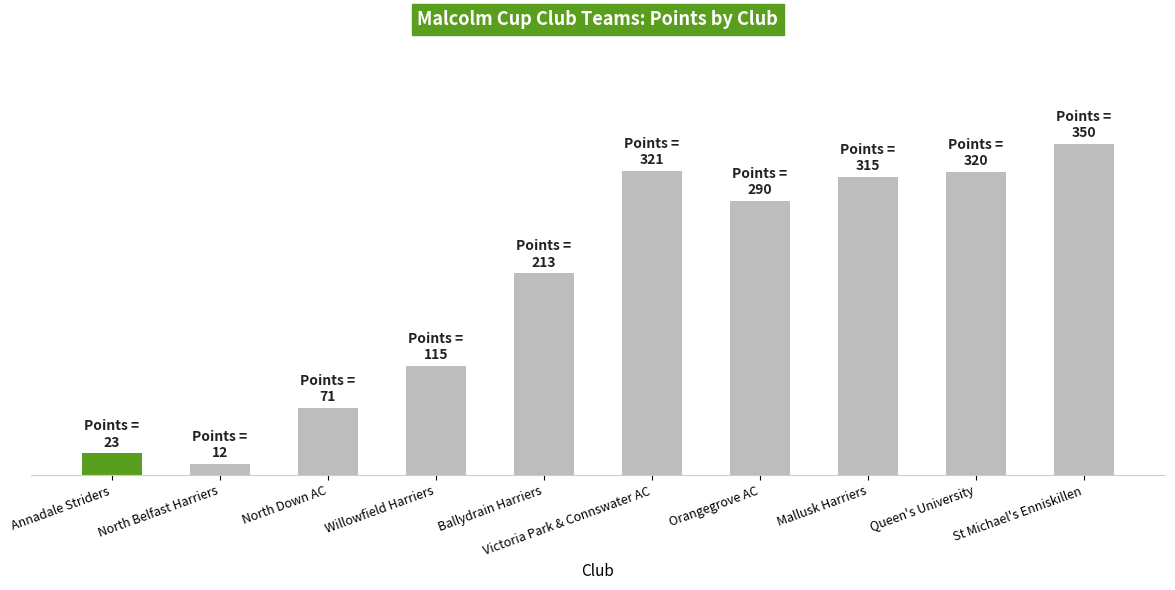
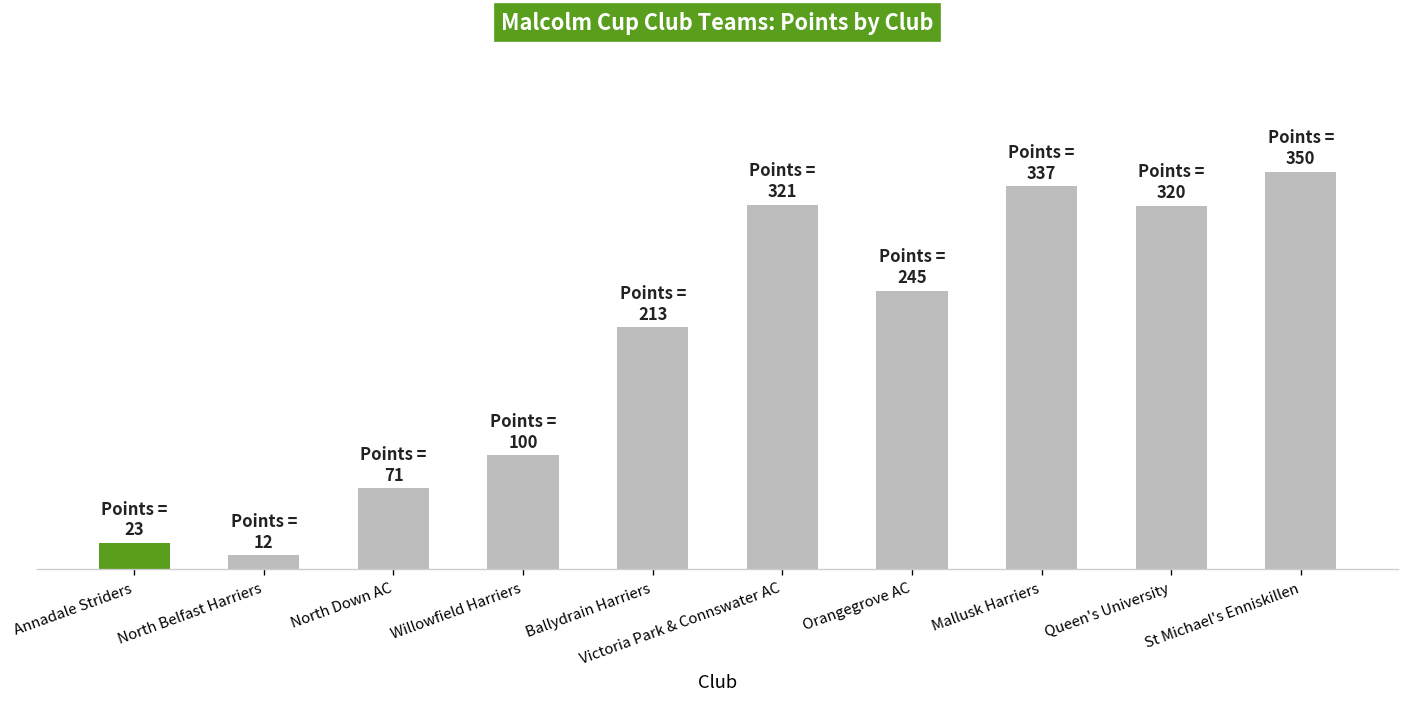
Willowfield Harriers: 115 -> 100
Orangegrove AC: 290 -> 245
Mallusk Harriers: 315 -> 337
